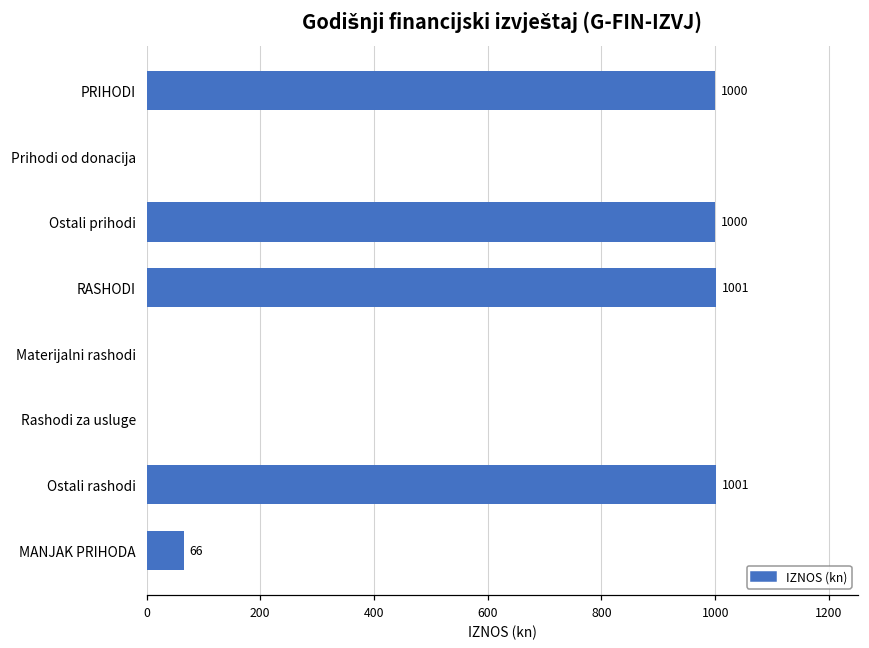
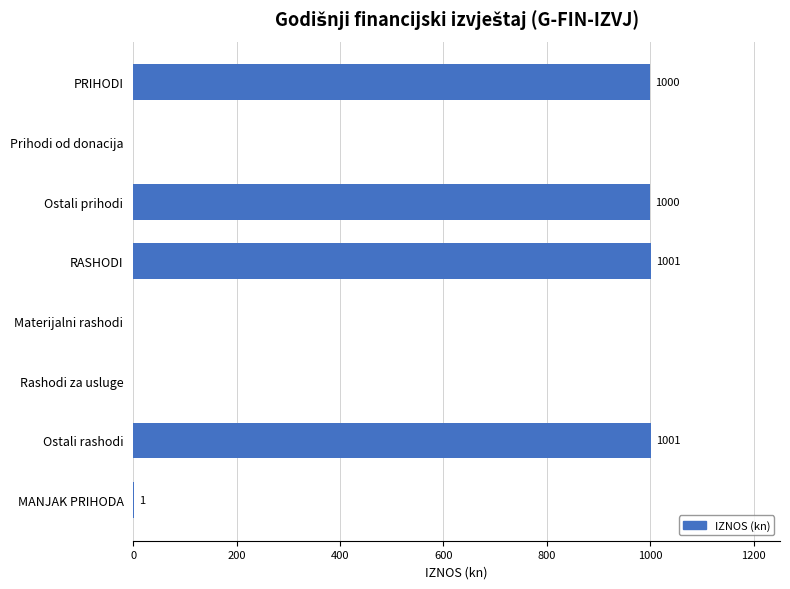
MANJAK PRIHODA: 66 -> 1
